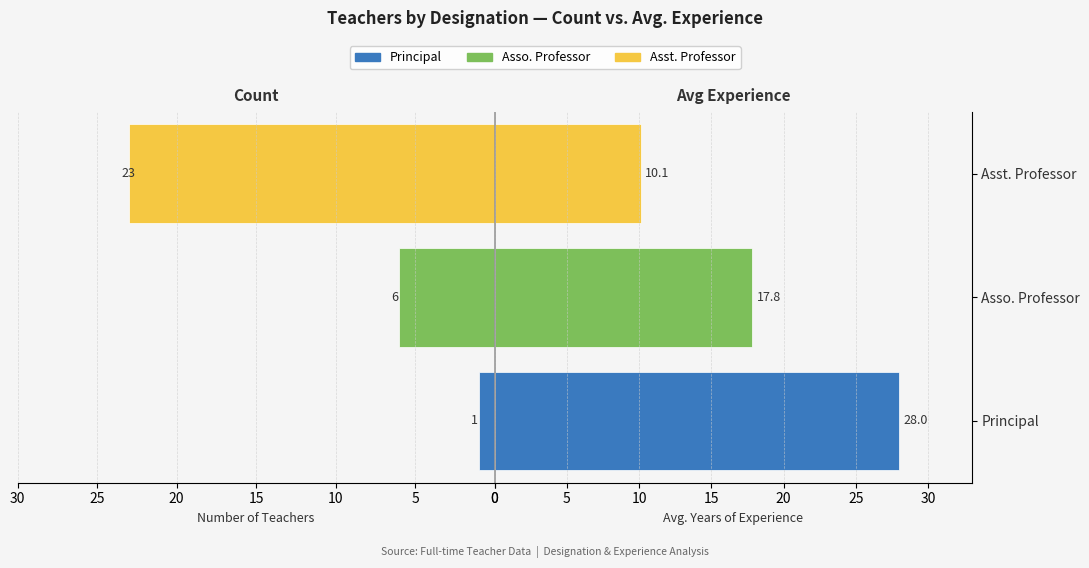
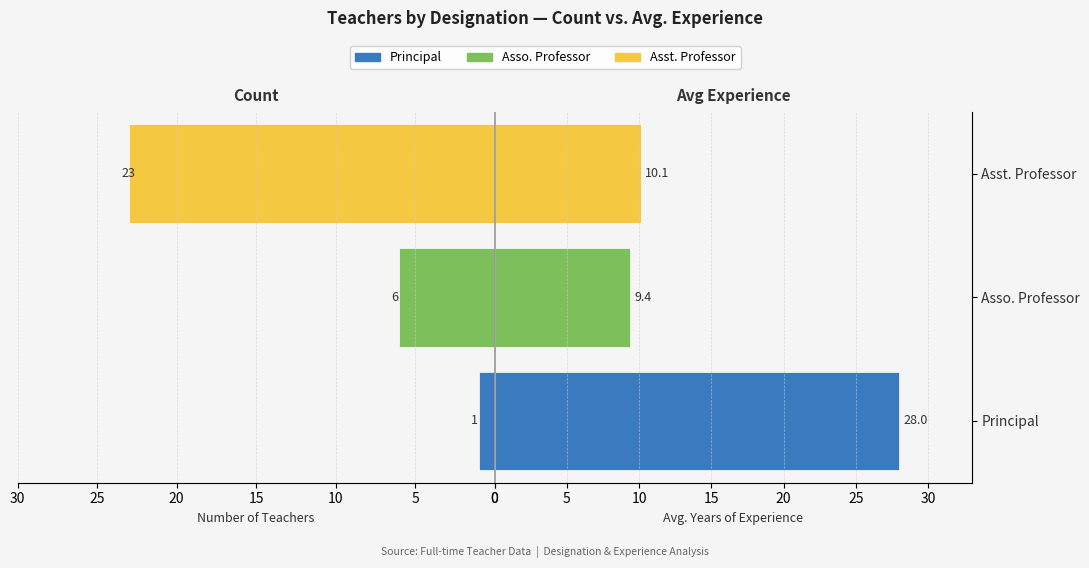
Avg Experience, Asso. Professor: 17.8 -> 9.4
